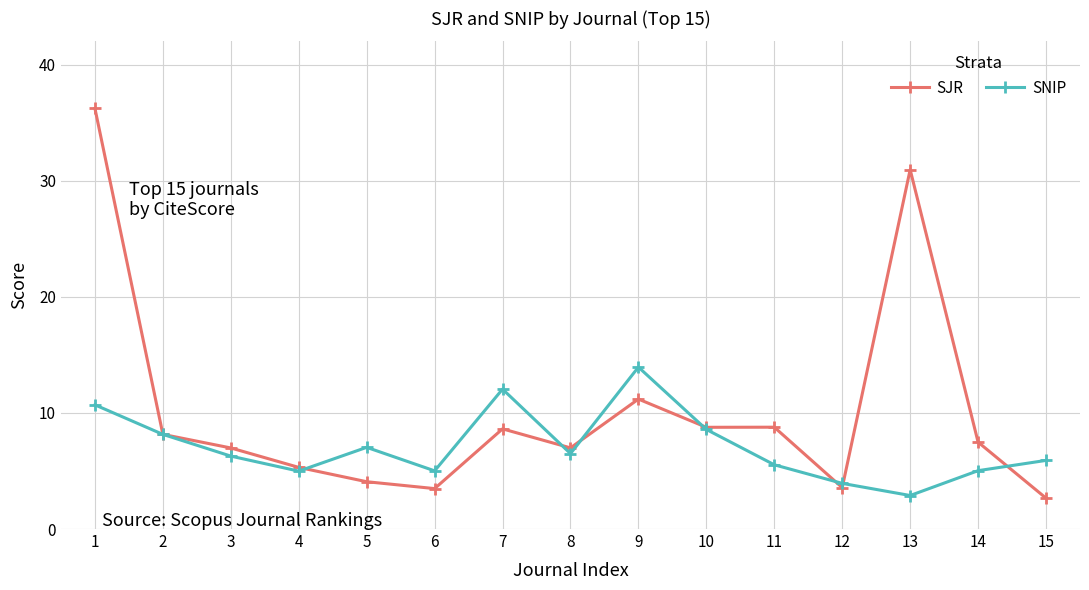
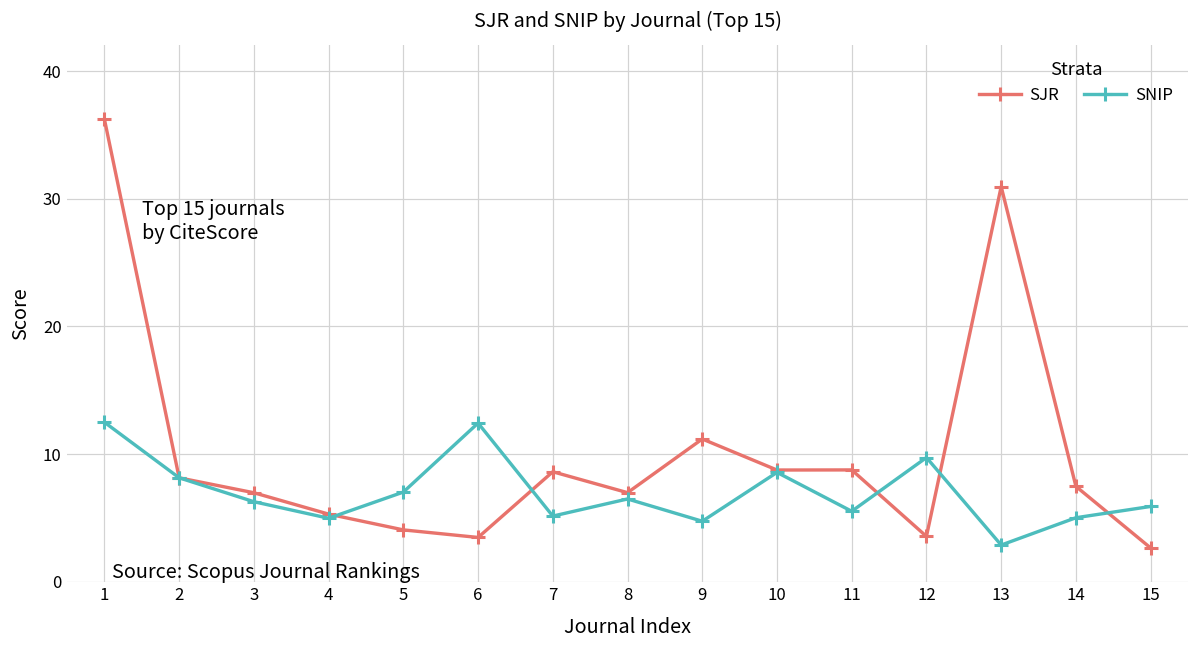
SNIP, 1: 10.7 -> 12.5
SNIP, 6: 5.0 -> 12.4
SNIP, 7: 12.0 -> 5.2
SNIP, 9: 13.9 -> 4.8
SNIP, 12: 3.9 -> 9.7
